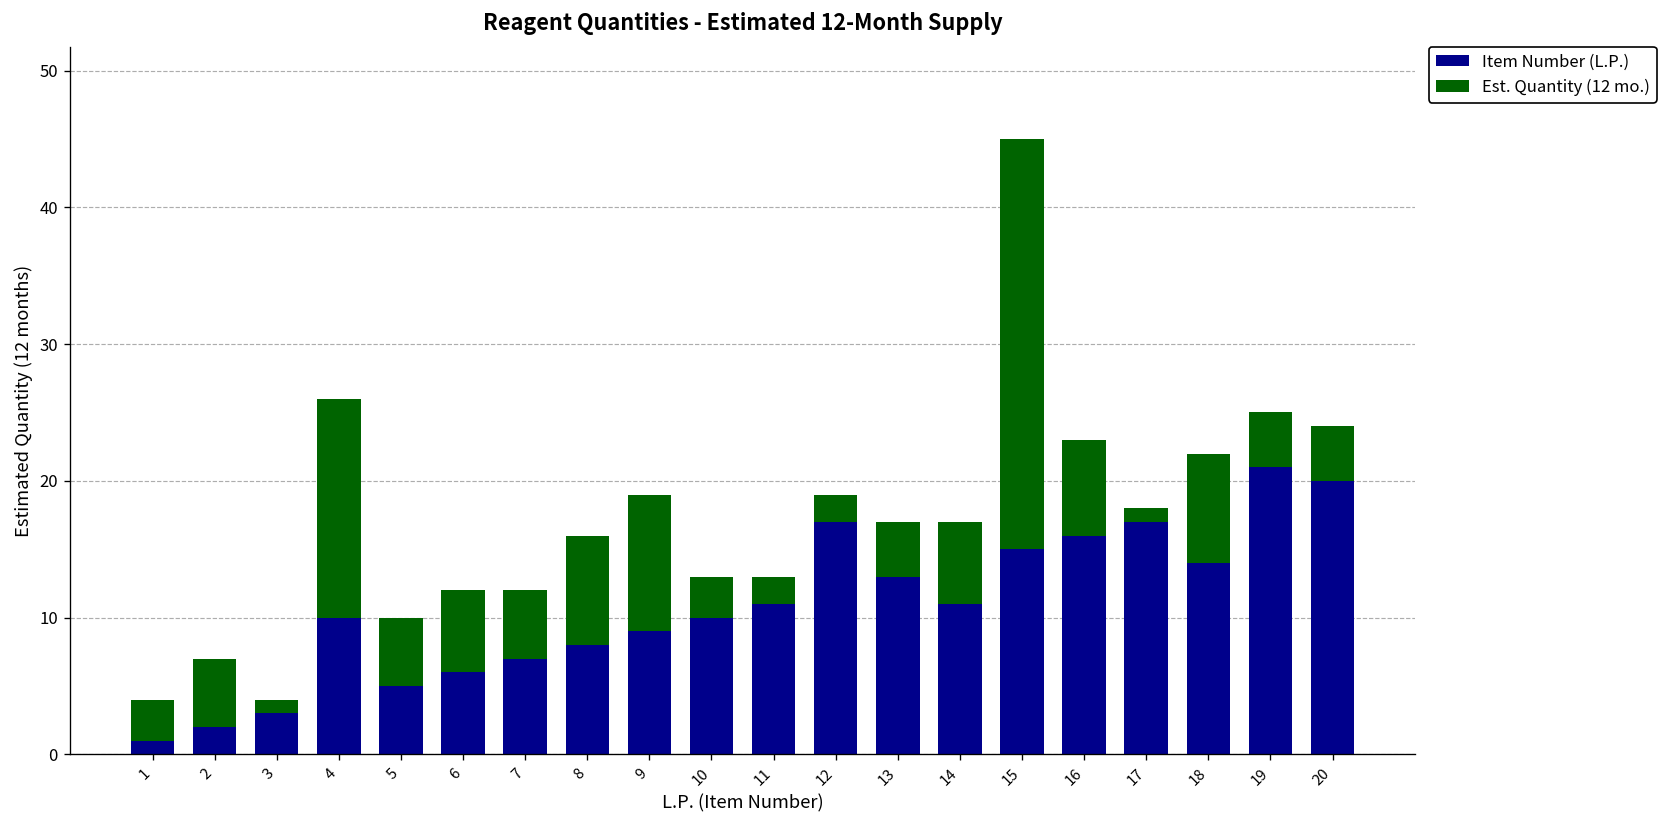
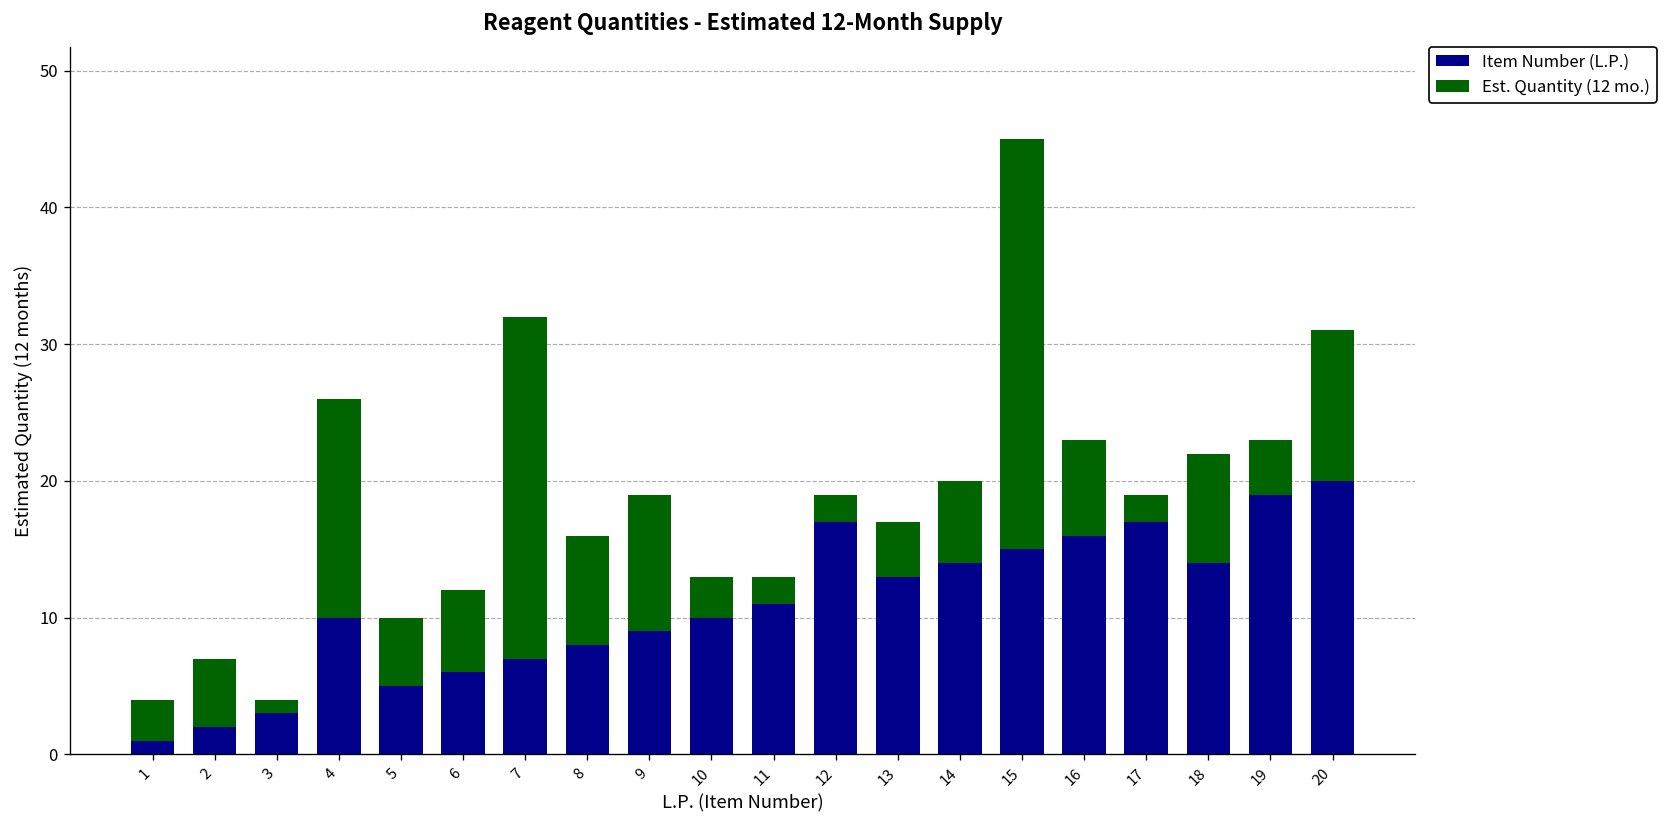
Est. Quantity (12 mo.), 7: 5 -> 25
Item Number (L.P.), 14: 11 -> 14
Est. Quantity (12 mo.), 17: 1 -> 2
Item Number (L.P.), 19: 21 -> 19
Est. Quantity (12 mo.), 20: 4 -> 11
